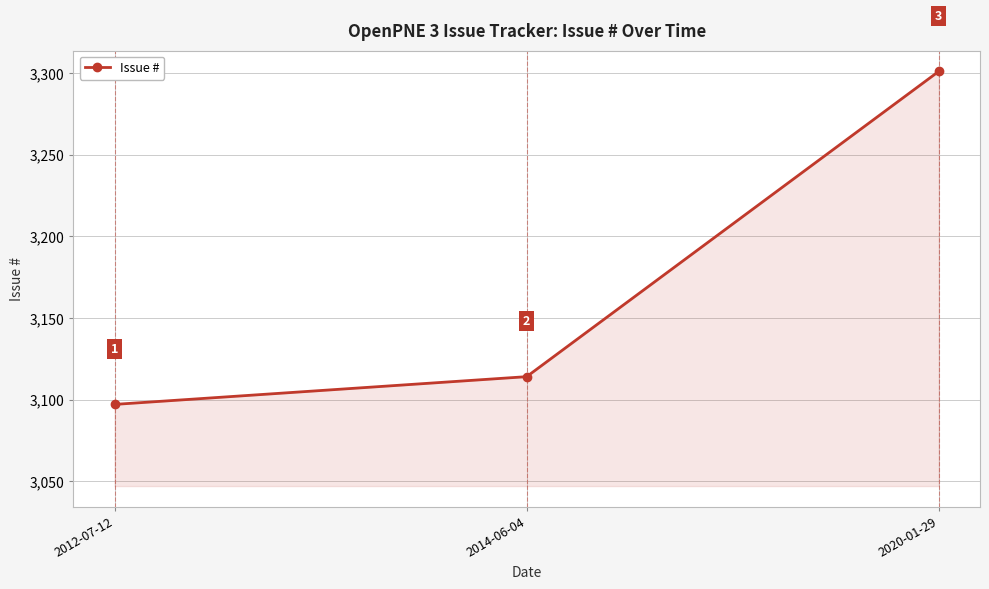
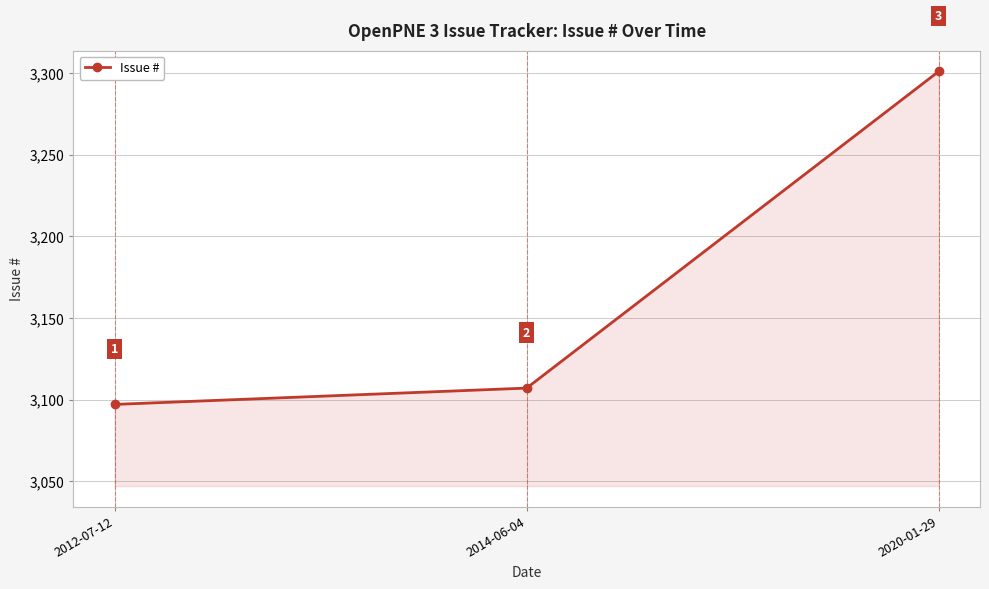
2014-06-04: 3,114 -> 3,107
